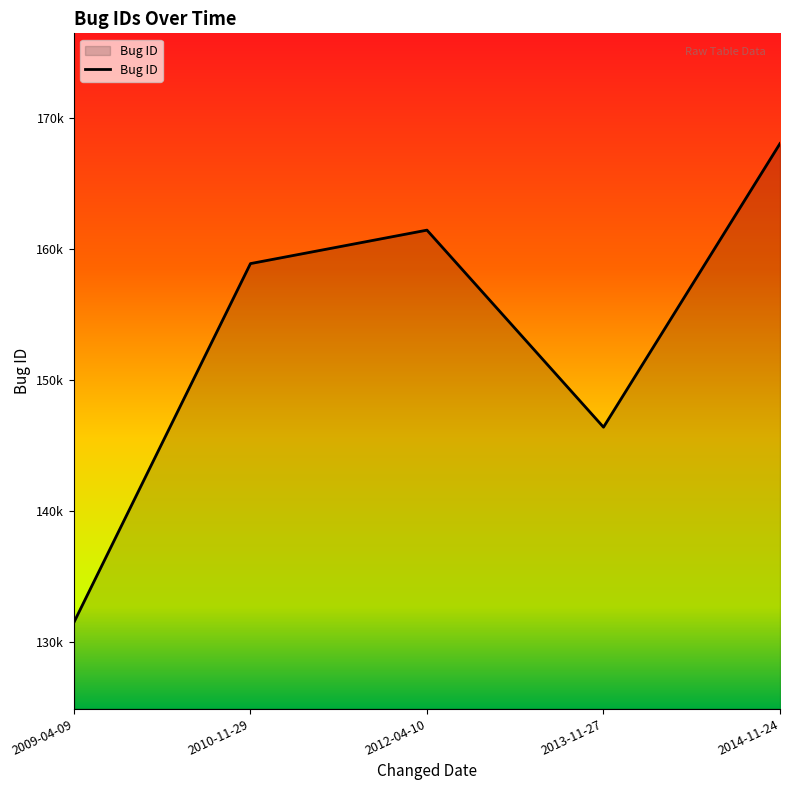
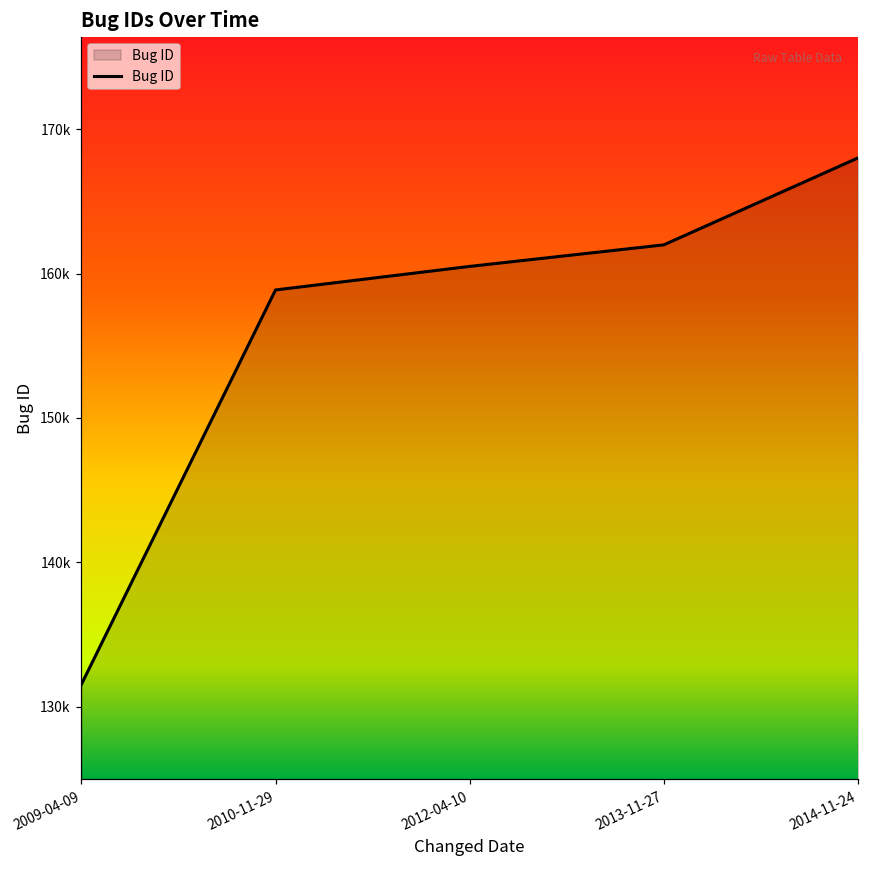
2012-04-10: 161400 -> 160500
2013-11-27: 146400 -> 162000
